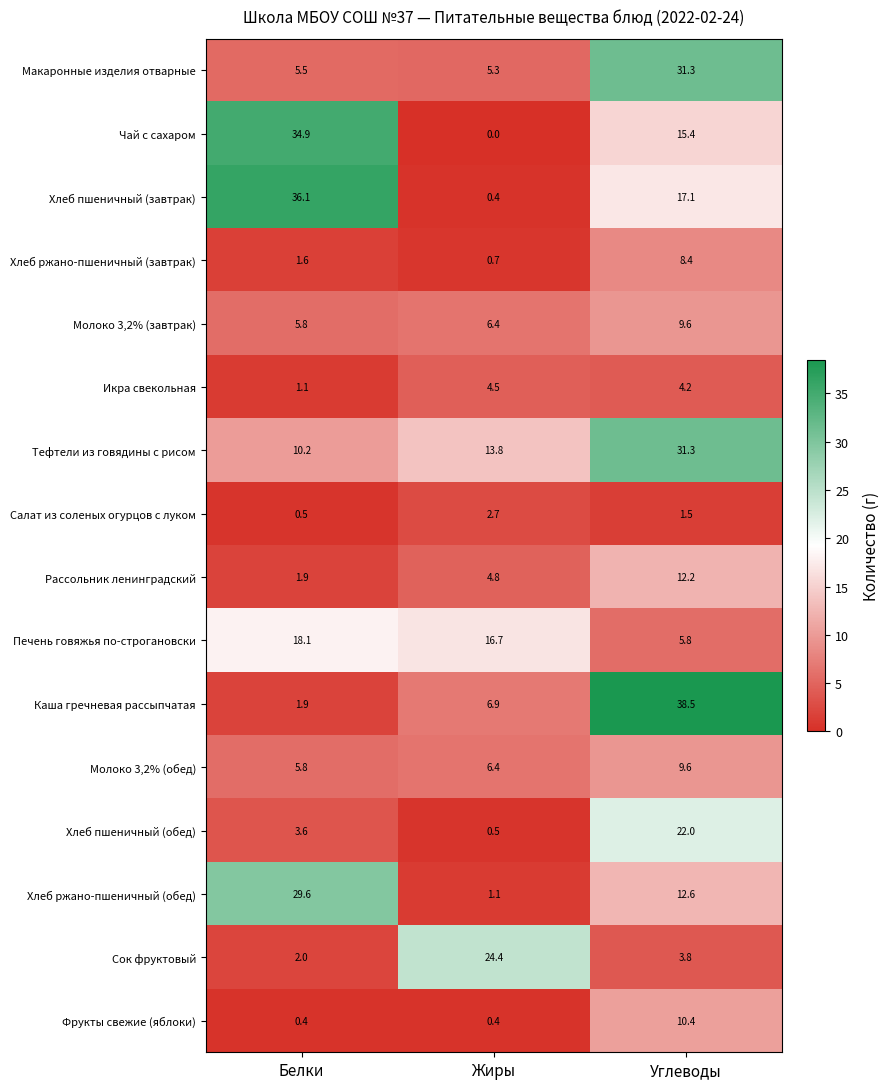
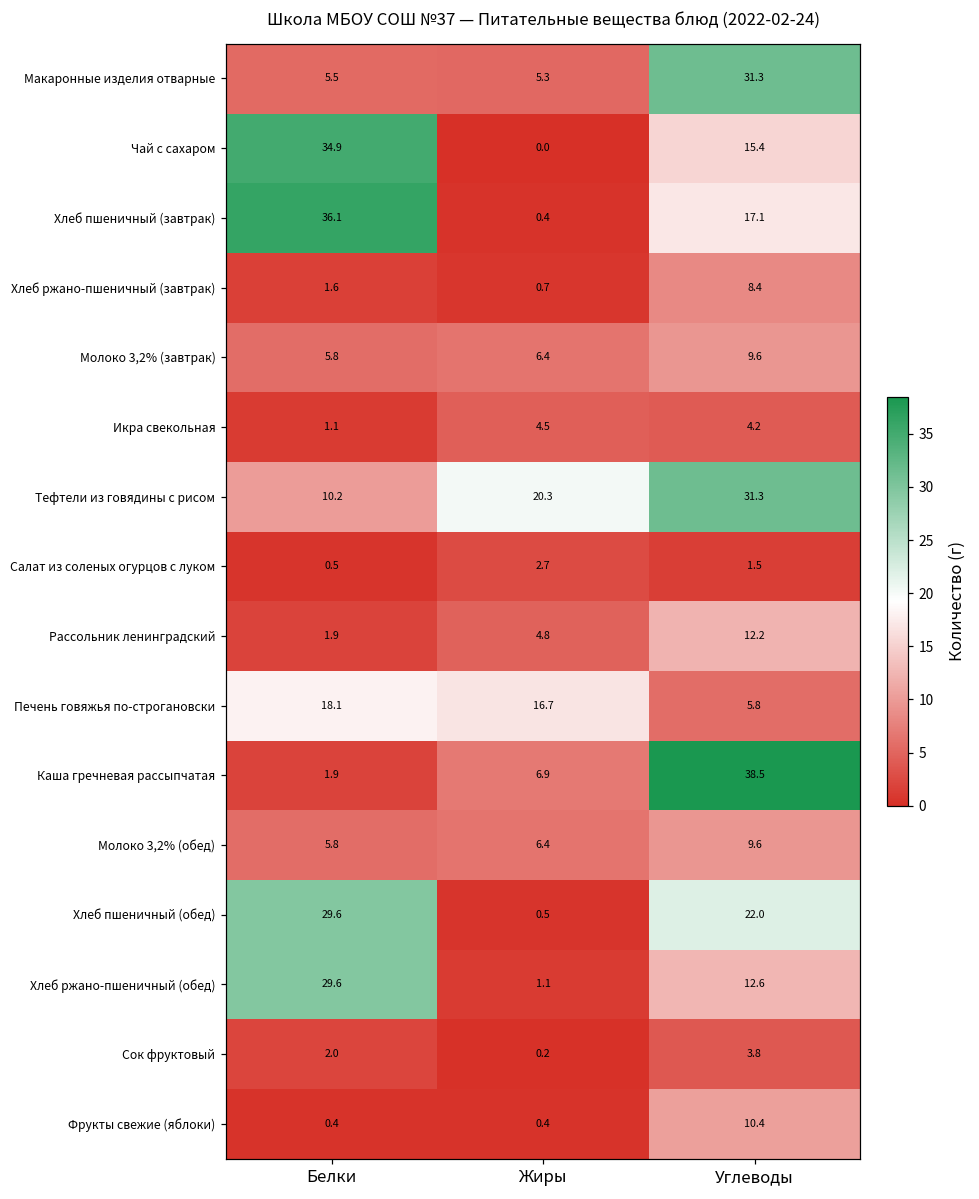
Тефтели из говядины с рисом, Жиры: 13.8 -> 20.3
Хлеб пшеничный (обед), Белки: 3.6 -> 29.6
Сок фруктовый, Жиры: 24.4 -> 0.2
